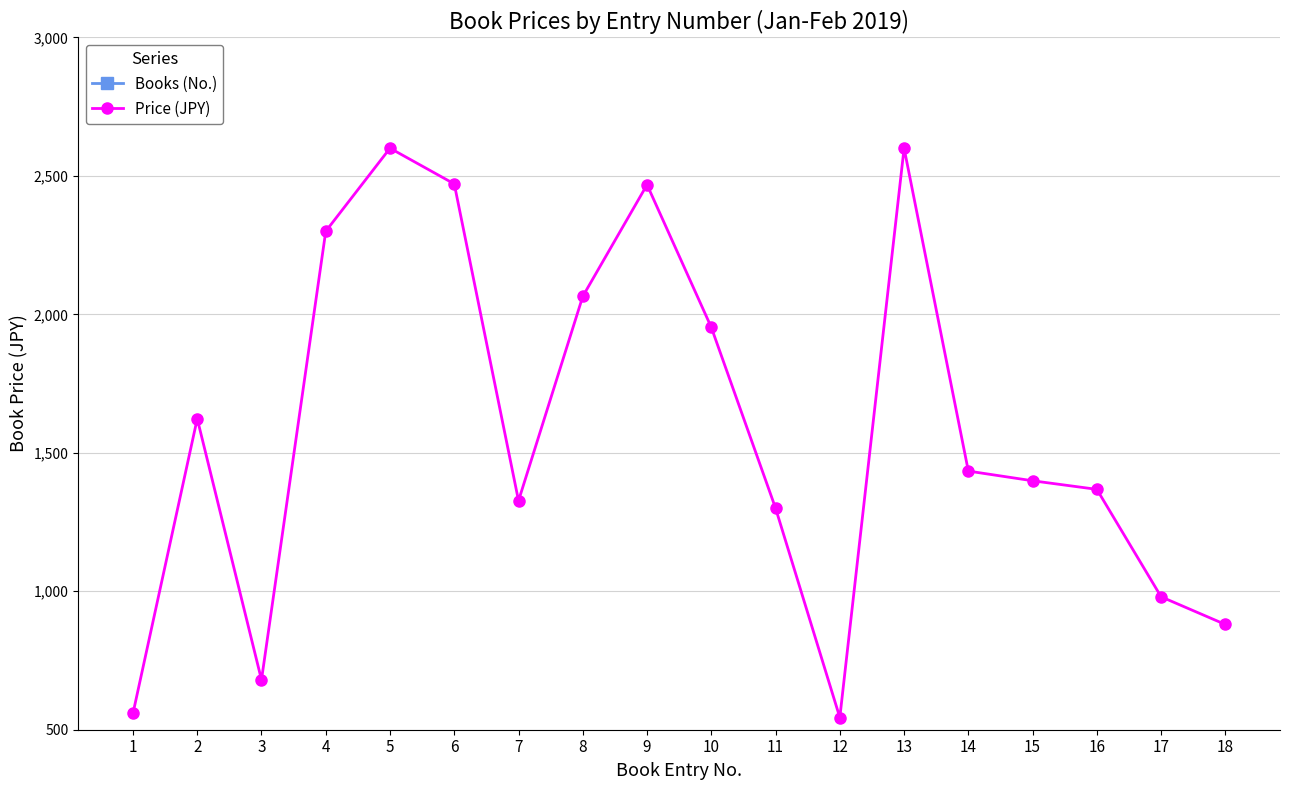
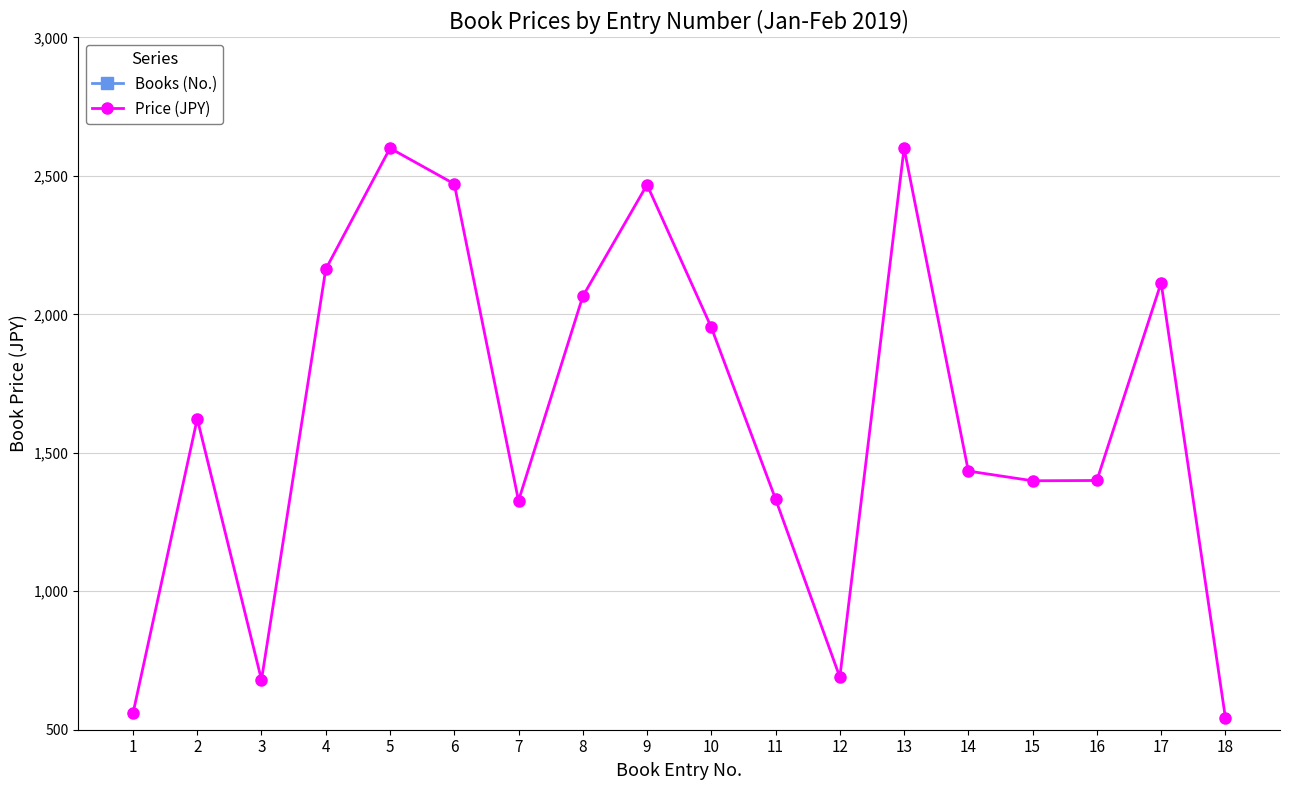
Price (JPY), 4: 2,300 -> 2,160
Price (JPY), 11: 1,300 -> 1,330
Price (JPY), 12: 540 -> 690
Price (JPY), 16: 1,370 -> 1,400
Price (JPY), 17: 980 -> 2,110
Price (JPY), 18: 880 -> 540
